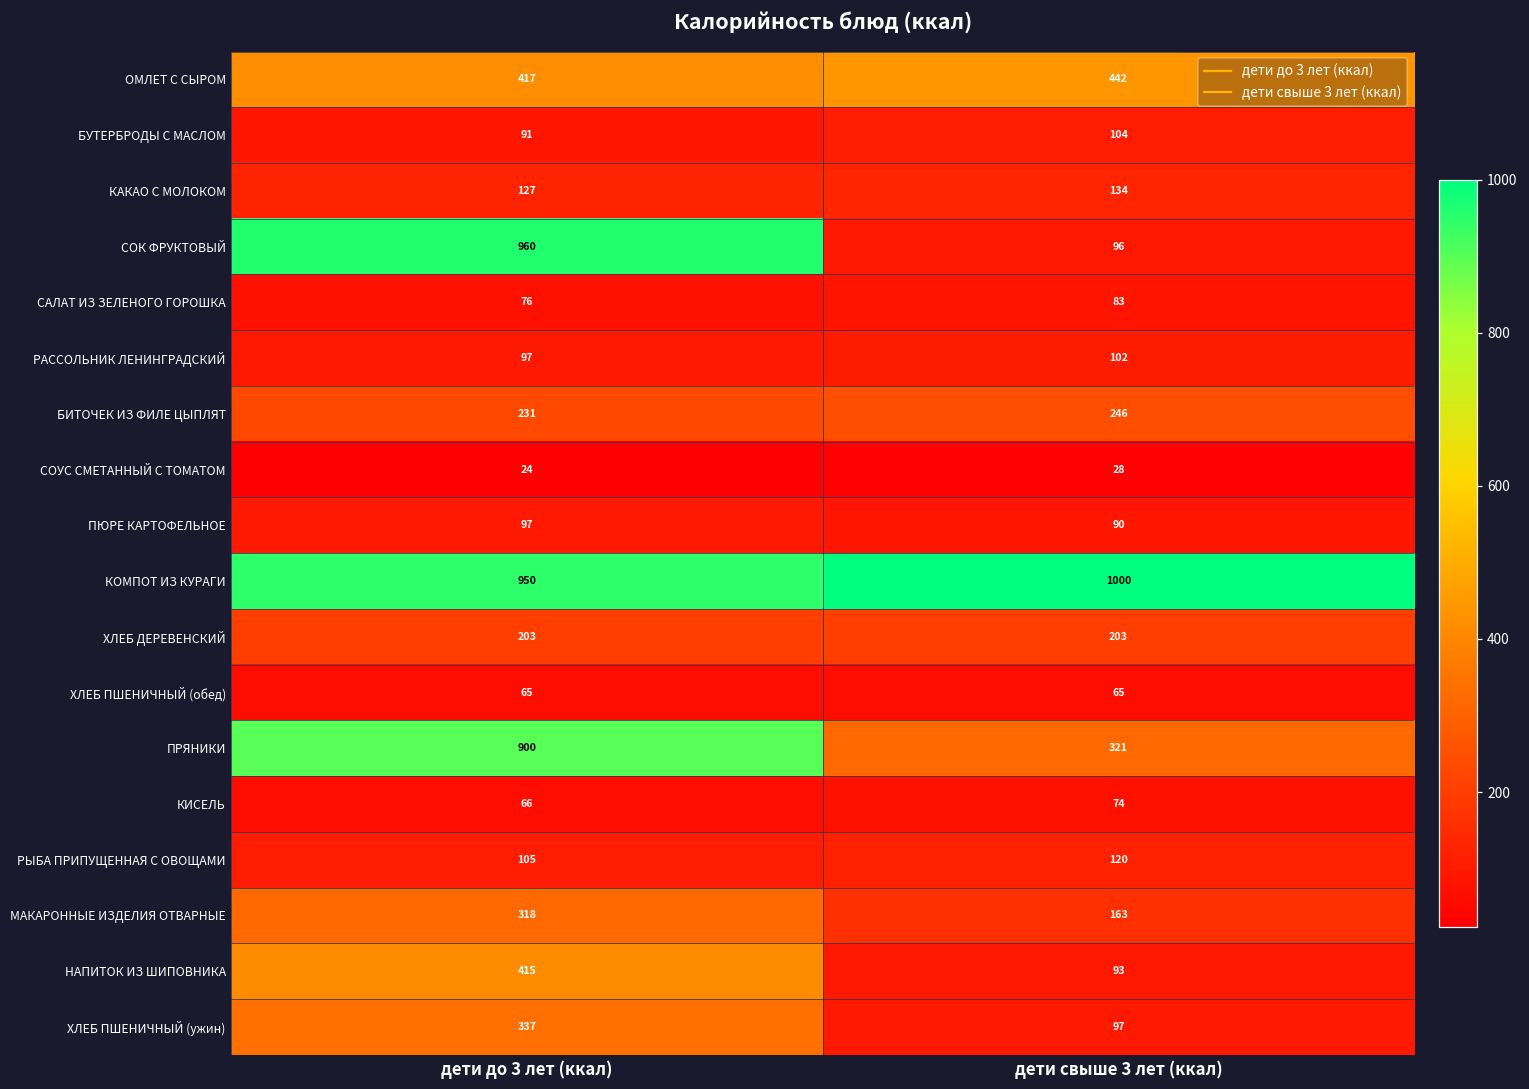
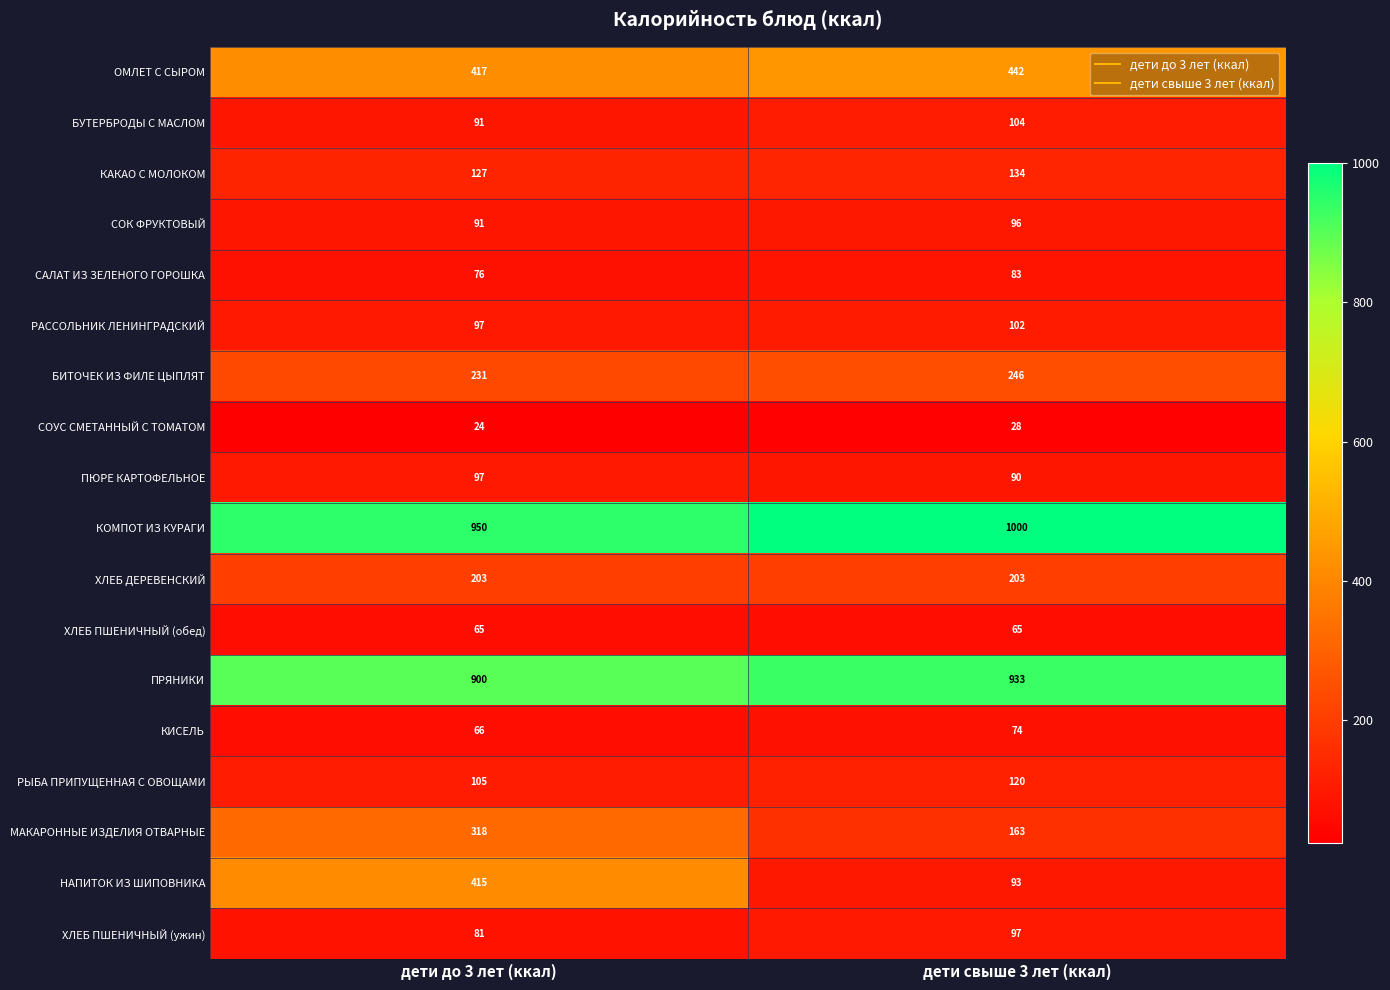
СОК ФРУКТОВЫЙ, дети до 3 лет (ккал): 960 -> 91
ПРЯНИКИ, дети свыше 3 лет (ккал): 321 -> 933
ХЛЕБ ПШЕНИЧНЫЙ (ужин), дети до 3 лет (ккал): 337 -> 81
